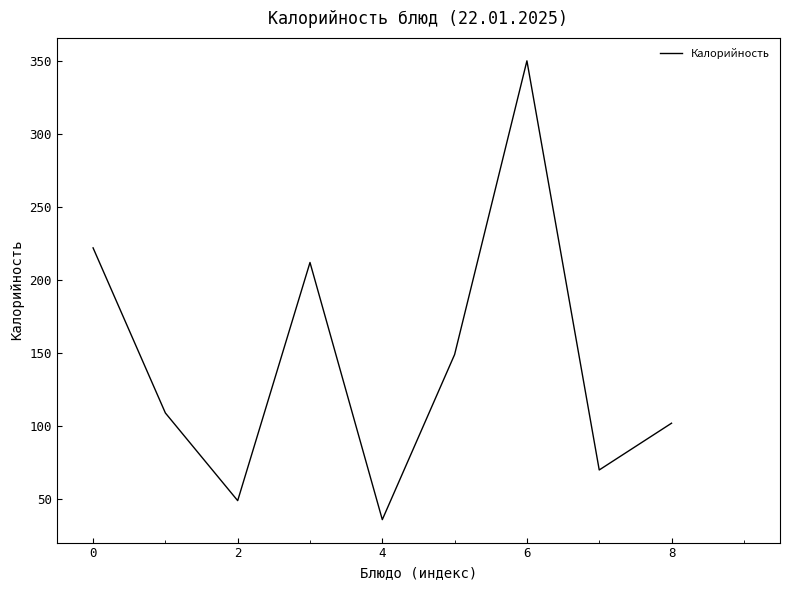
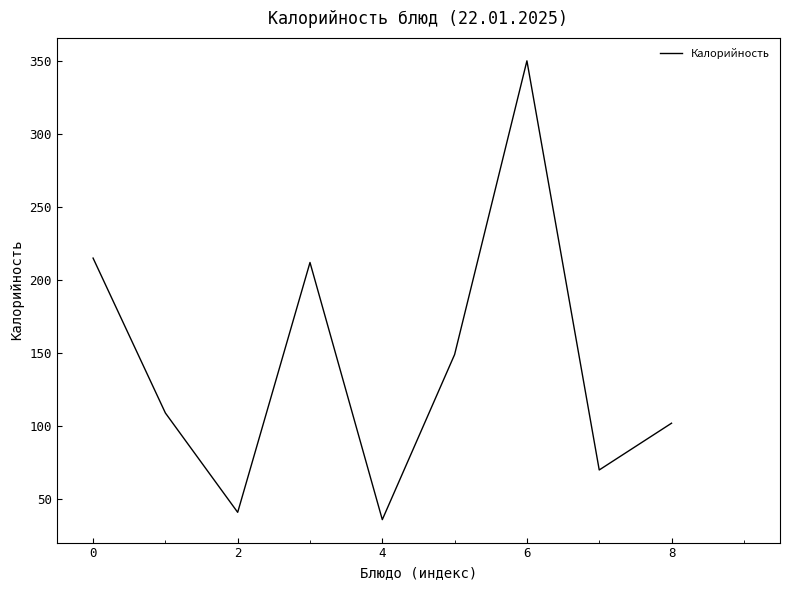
0: 222 -> 215
2: 49 -> 41
